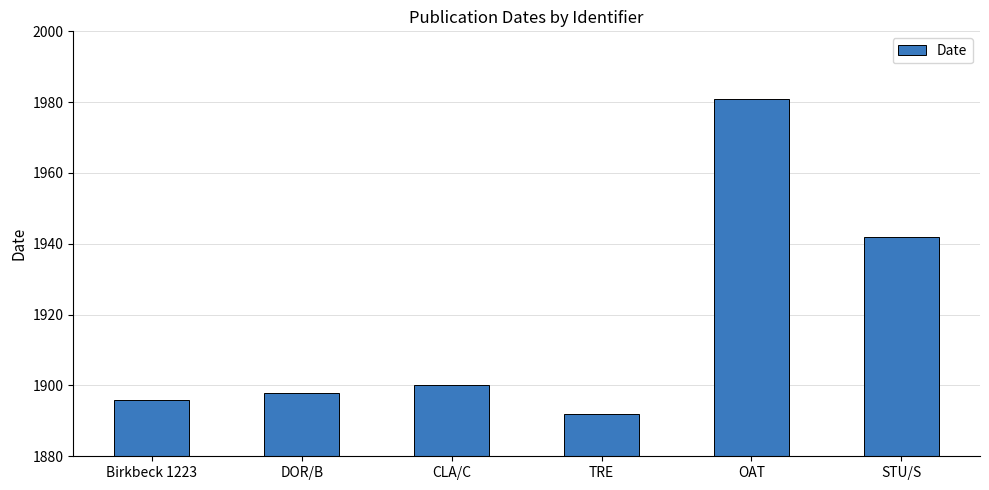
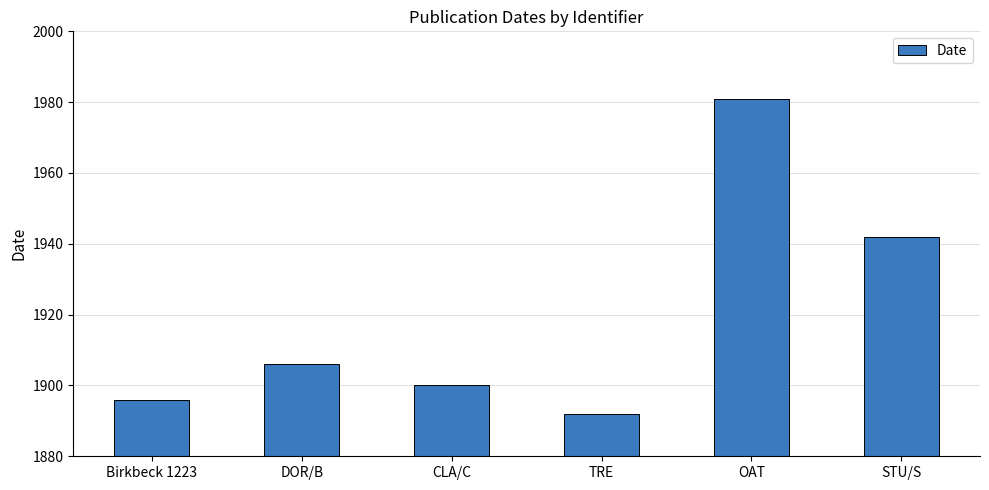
DOR/B: 1898 -> 1906
